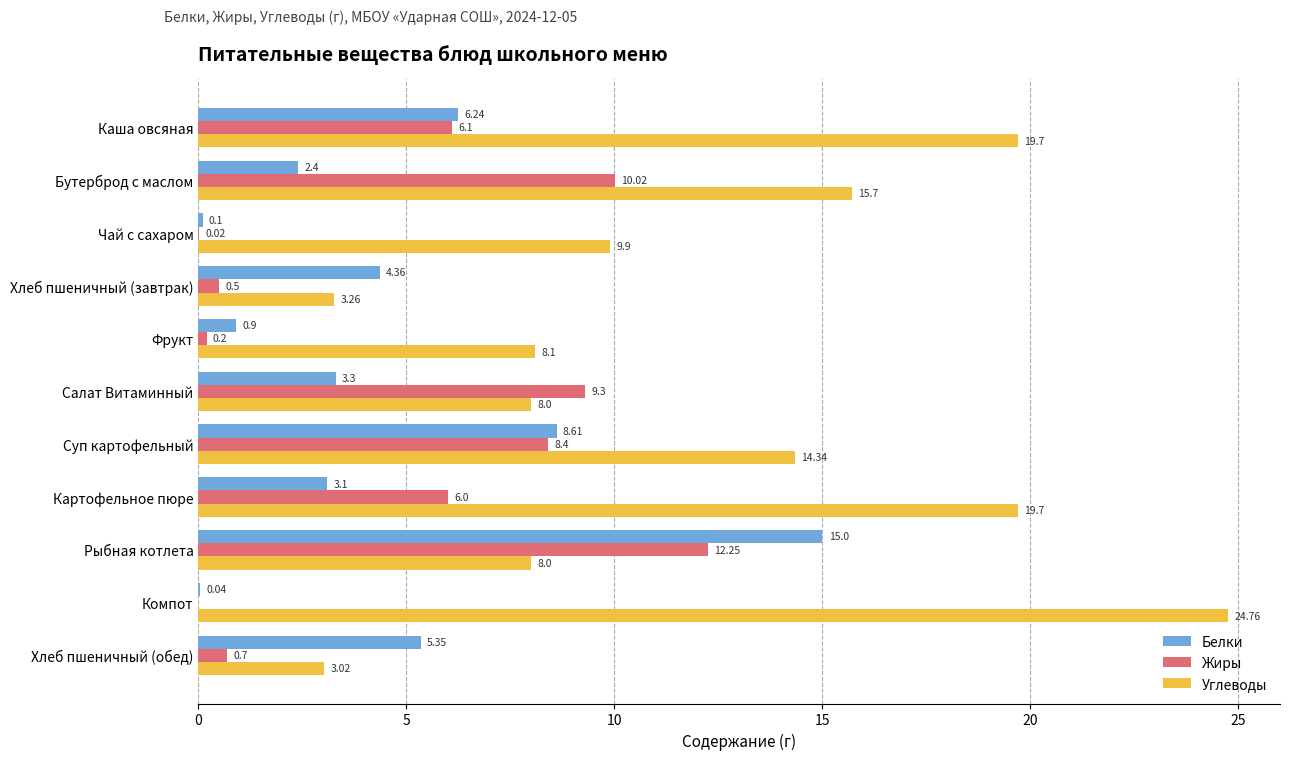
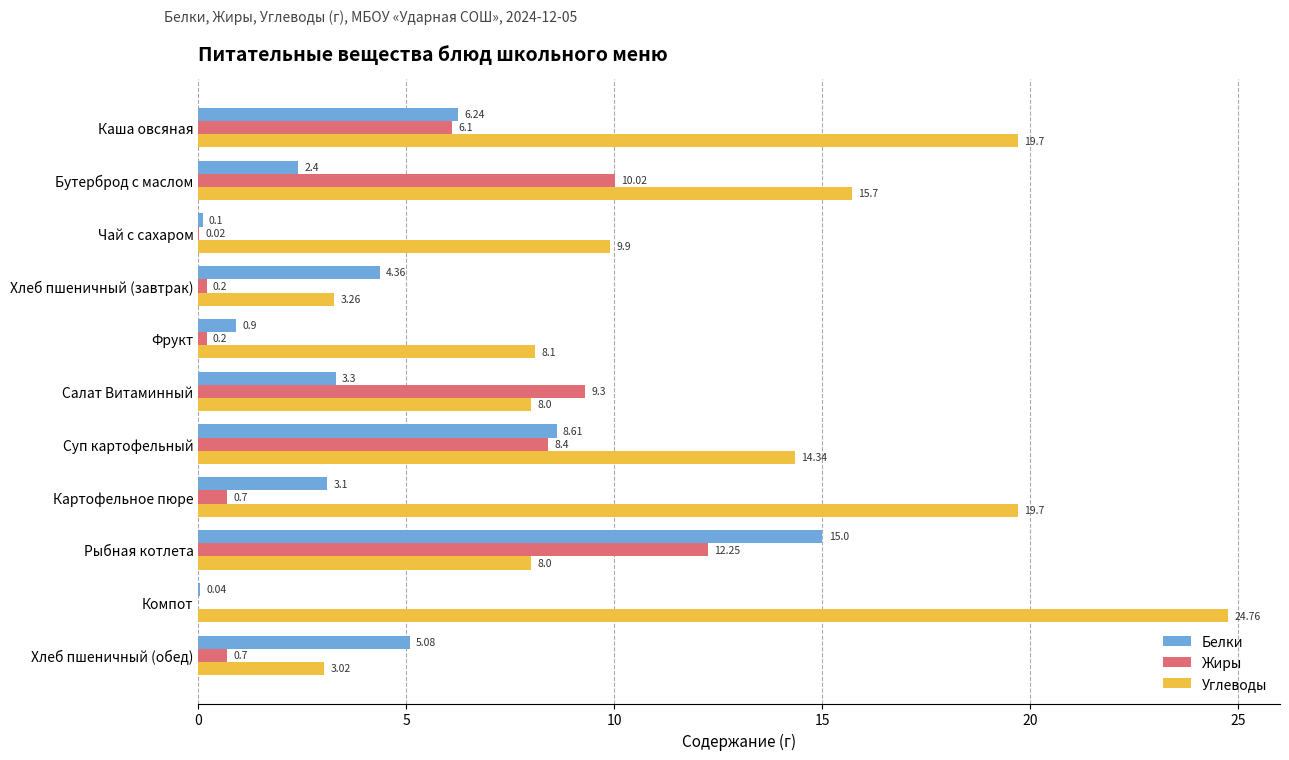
Жиры, Хлеб пшеничный (завтрак): 0.5 -> 0.2
Жиры, Картофельное пюре: 6.0 -> 0.7
Белки, Хлеб пшеничный (обед): 5.35 -> 5.08
